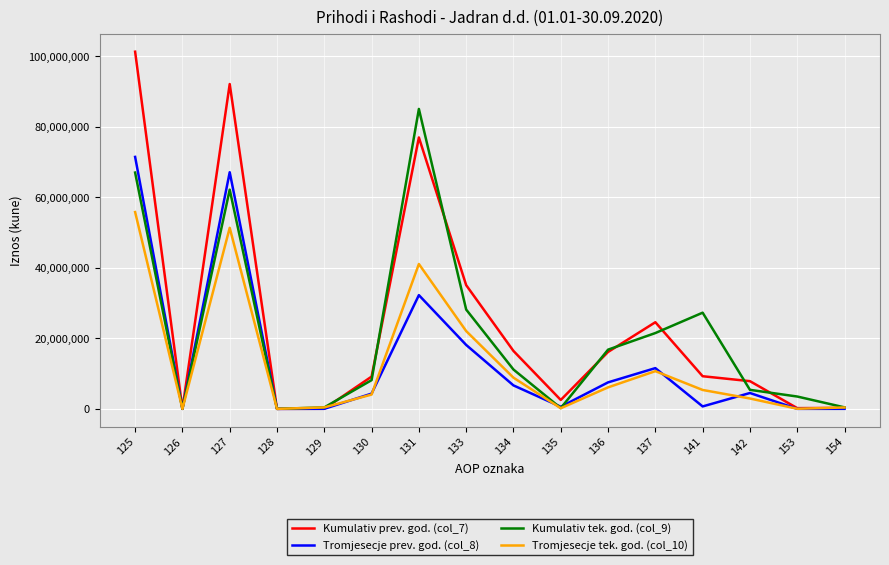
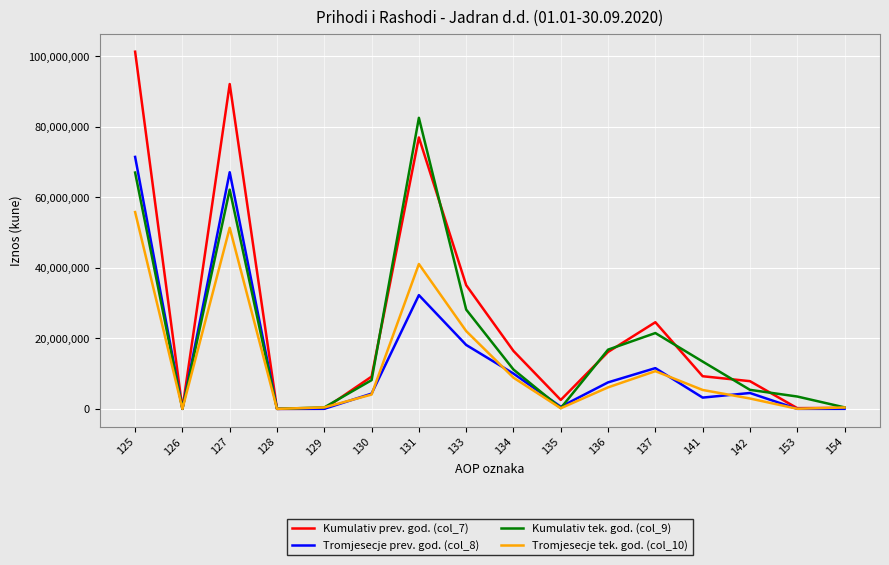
Kumulativ tek. god. (col_9), 131: 85,000,000 -> 83,000,000
Tromjesecje prev. god. (col_8), 134: 7,000,000 -> 10,000,000
Tromjesecje prev. god. (col_8), 141: 1,000,000 -> 3,000,000
Kumulativ tek. god. (col_9), 141: 27,000,000 -> 13,000,000
